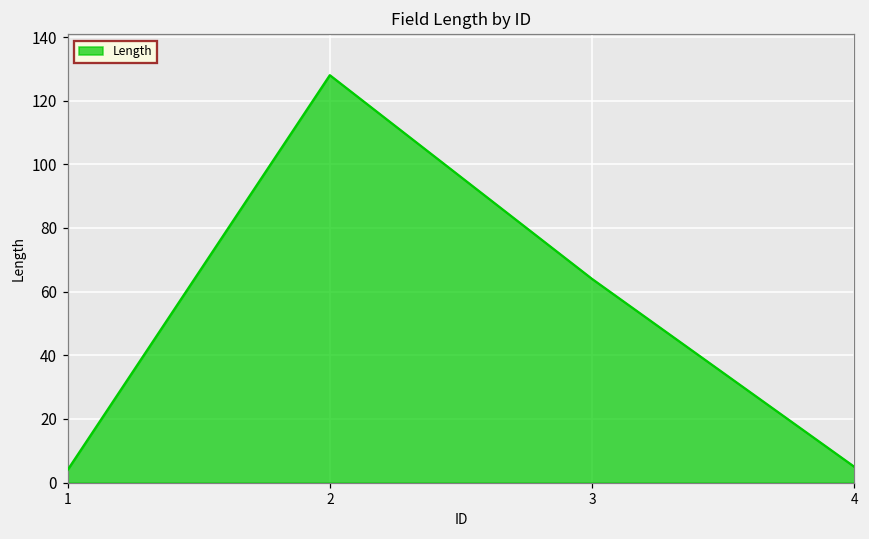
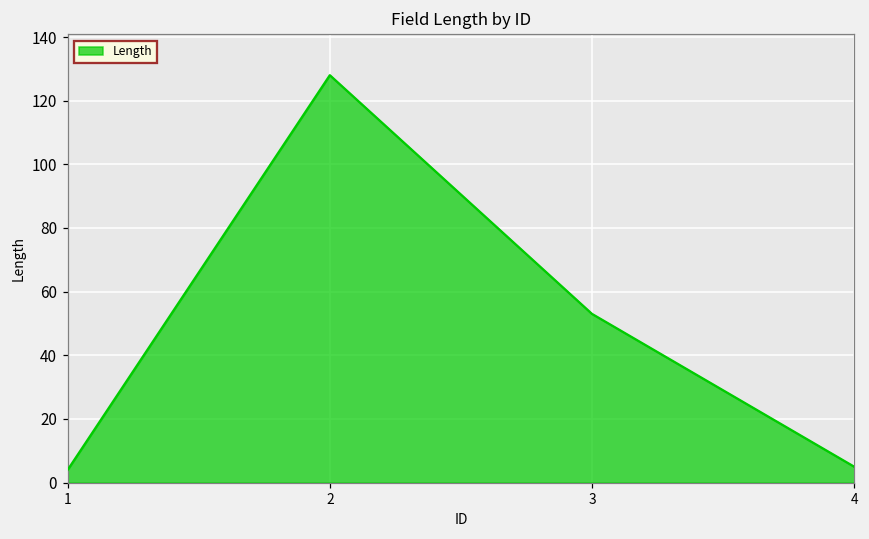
3: 64 -> 53
